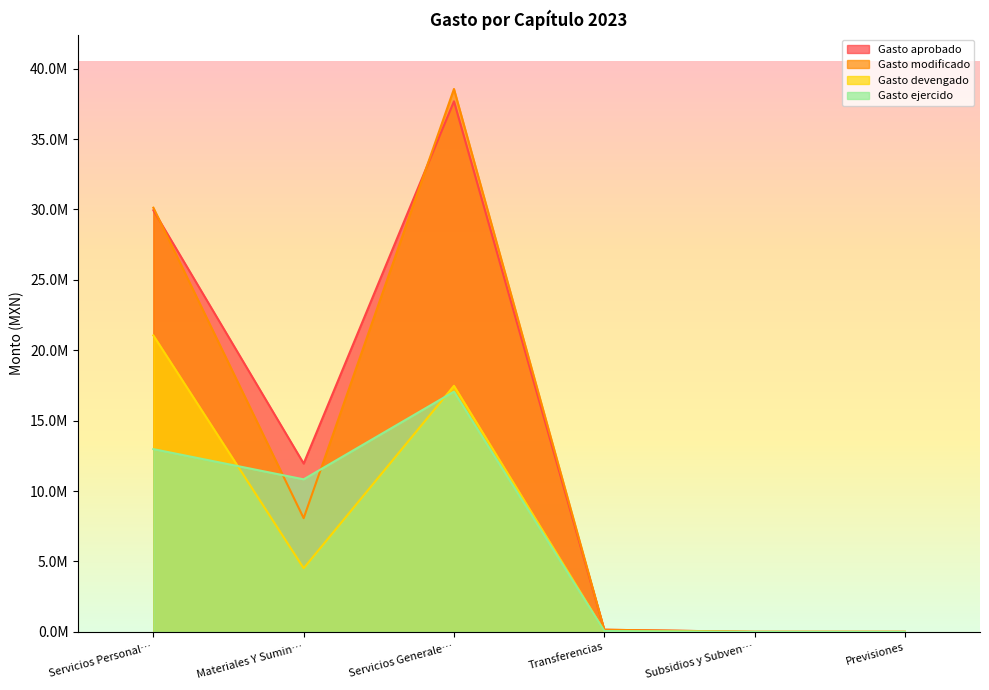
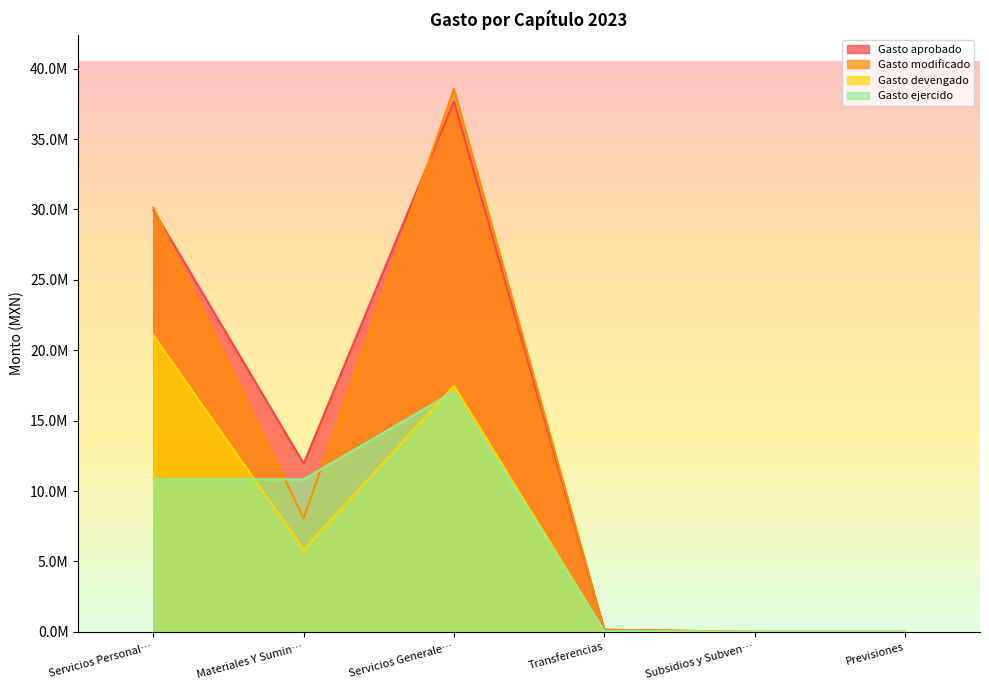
Gasto ejercido, Servicios Personal…: 13000000 -> 10800000
Gasto devengado, Materiales Y Sumin…: 4500000 -> 5800000
